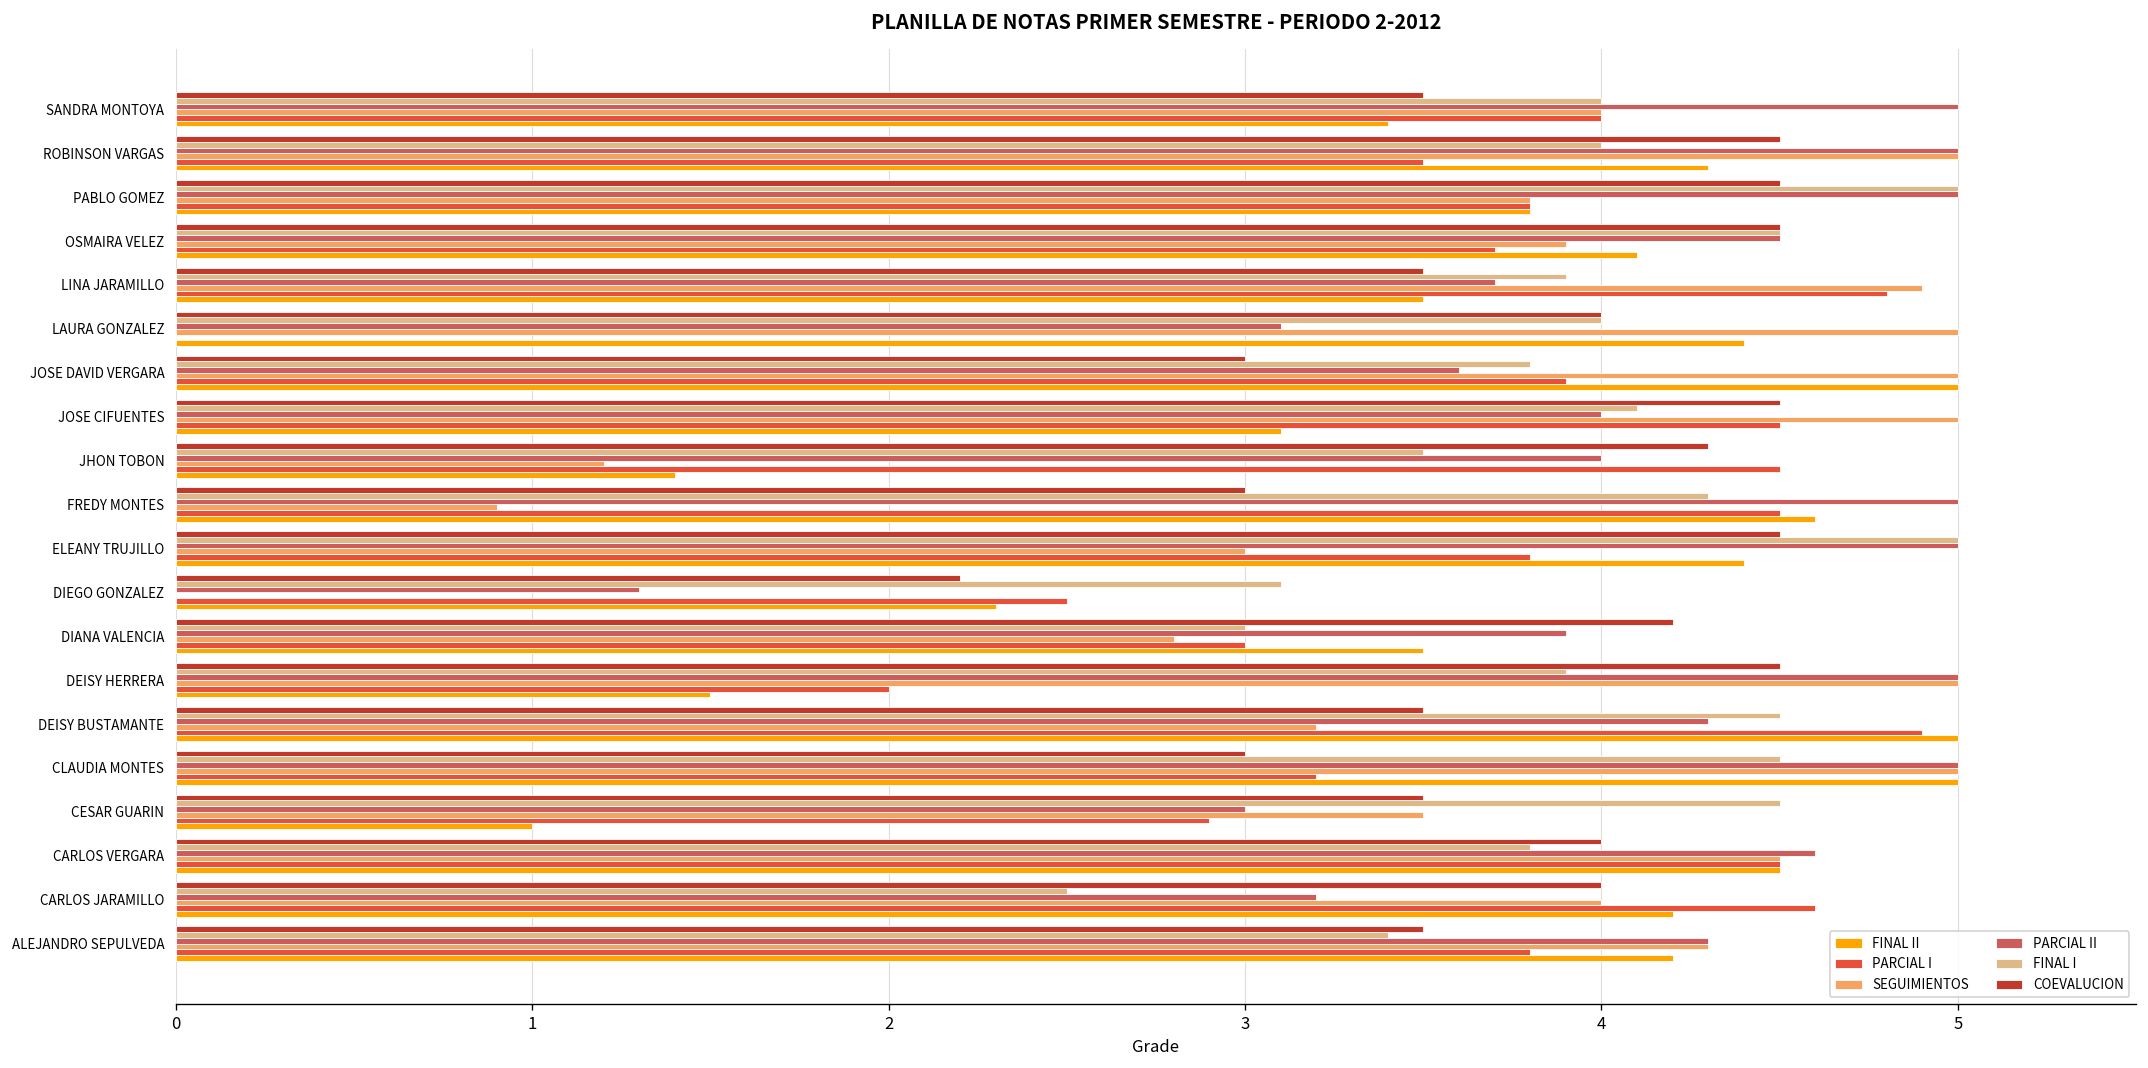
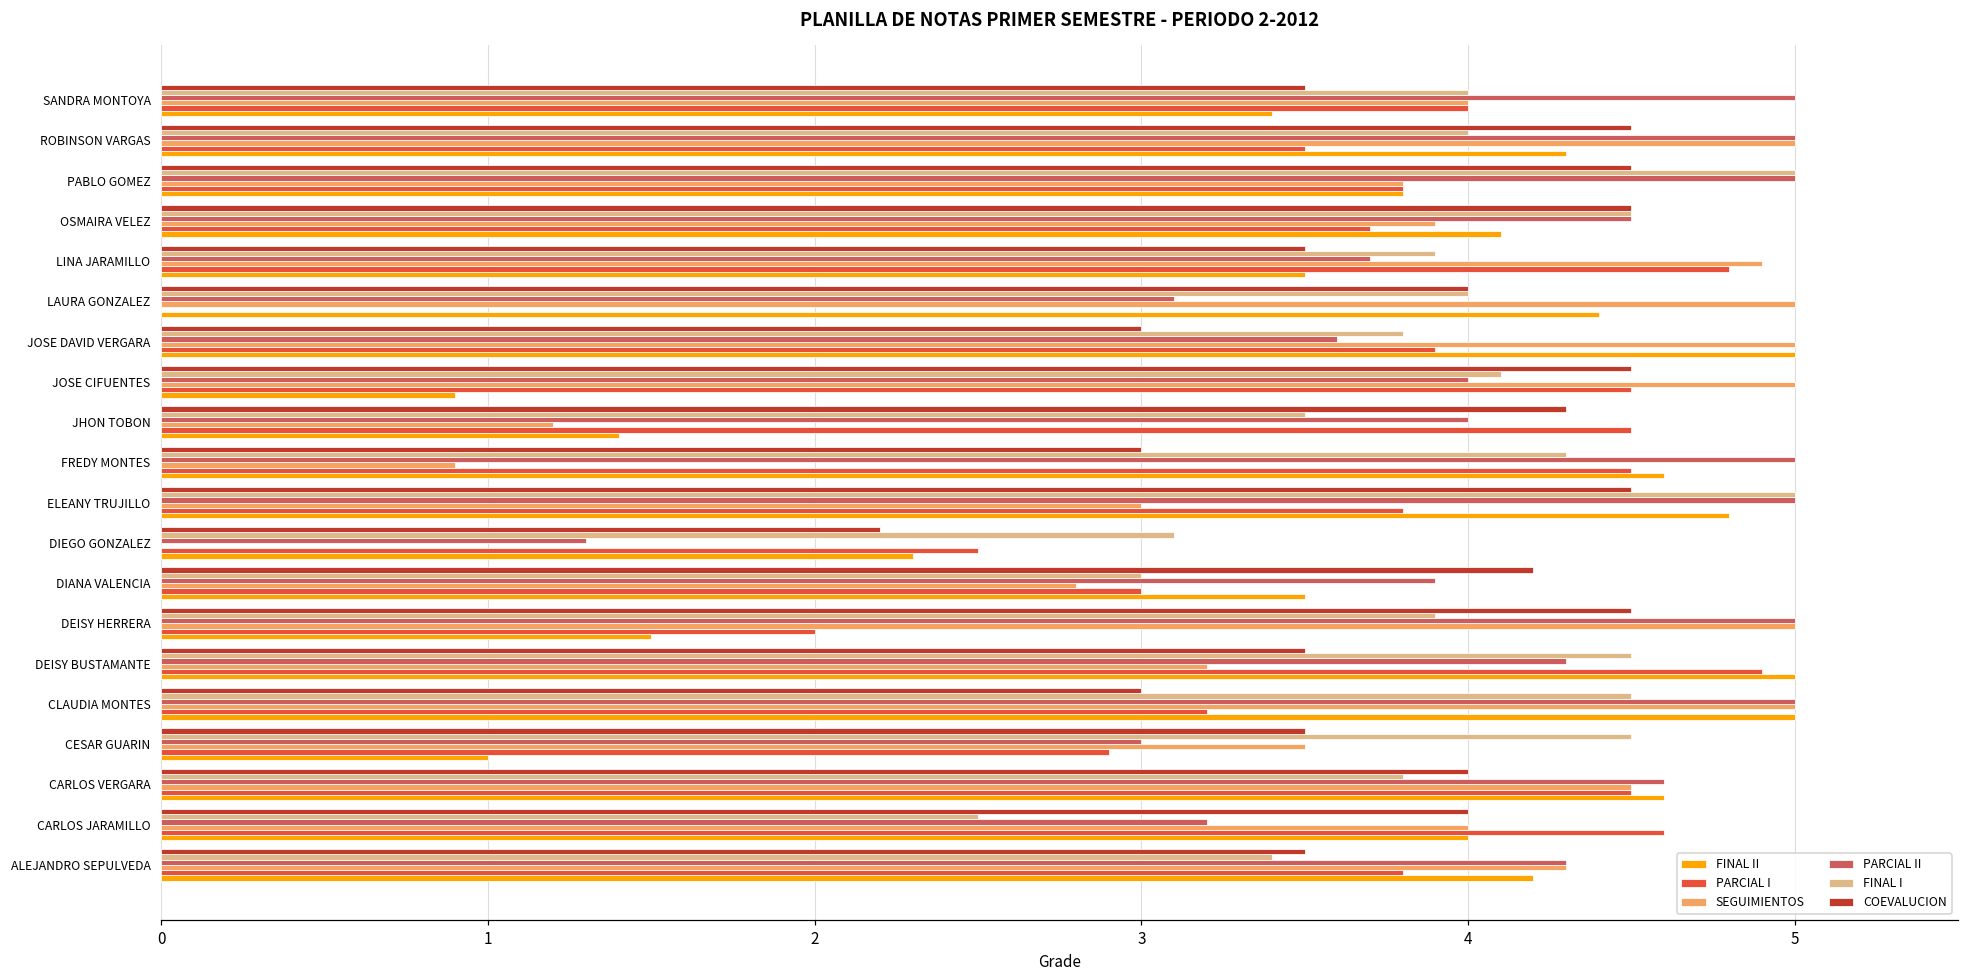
FINAL II, JOSE CIFUENTES: 3.1 -> 0.9
FINAL II, ELEANY TRUJILLO: 4.4 -> 4.8
FINAL II, CARLOS VERGARA: 4.5 -> 4.6
FINAL II, CARLOS JARAMILLO: 4.2 -> 4.0
